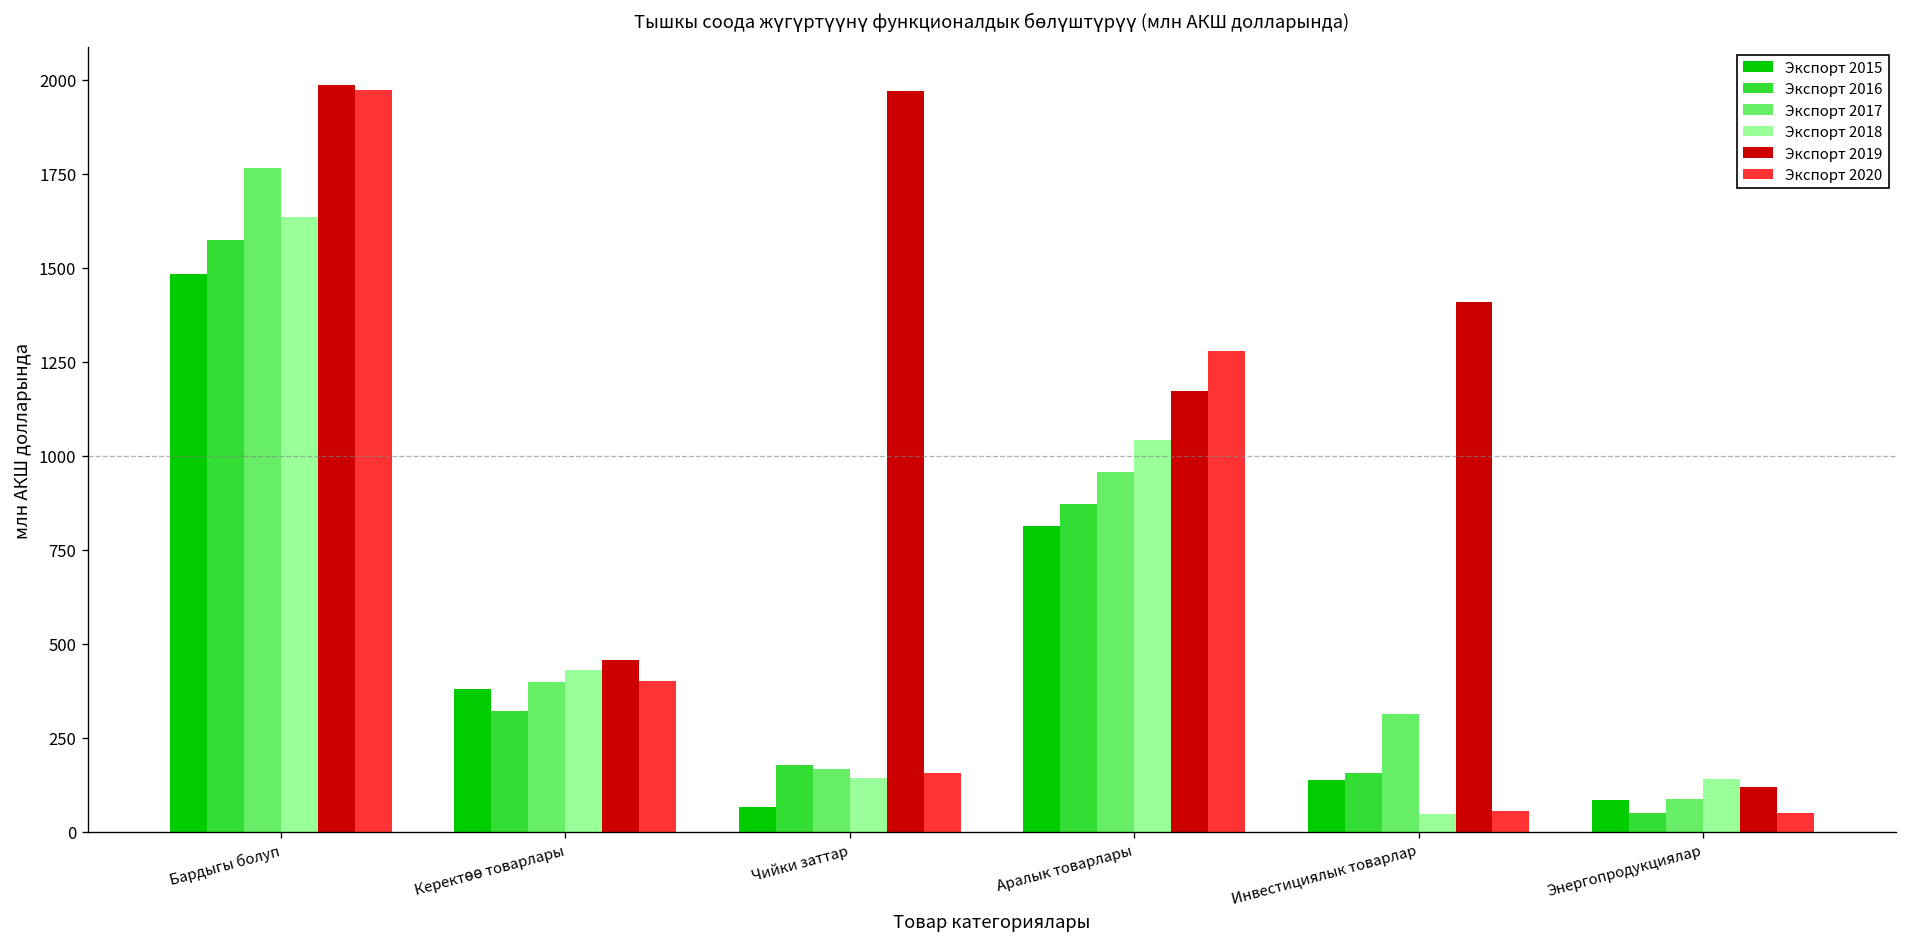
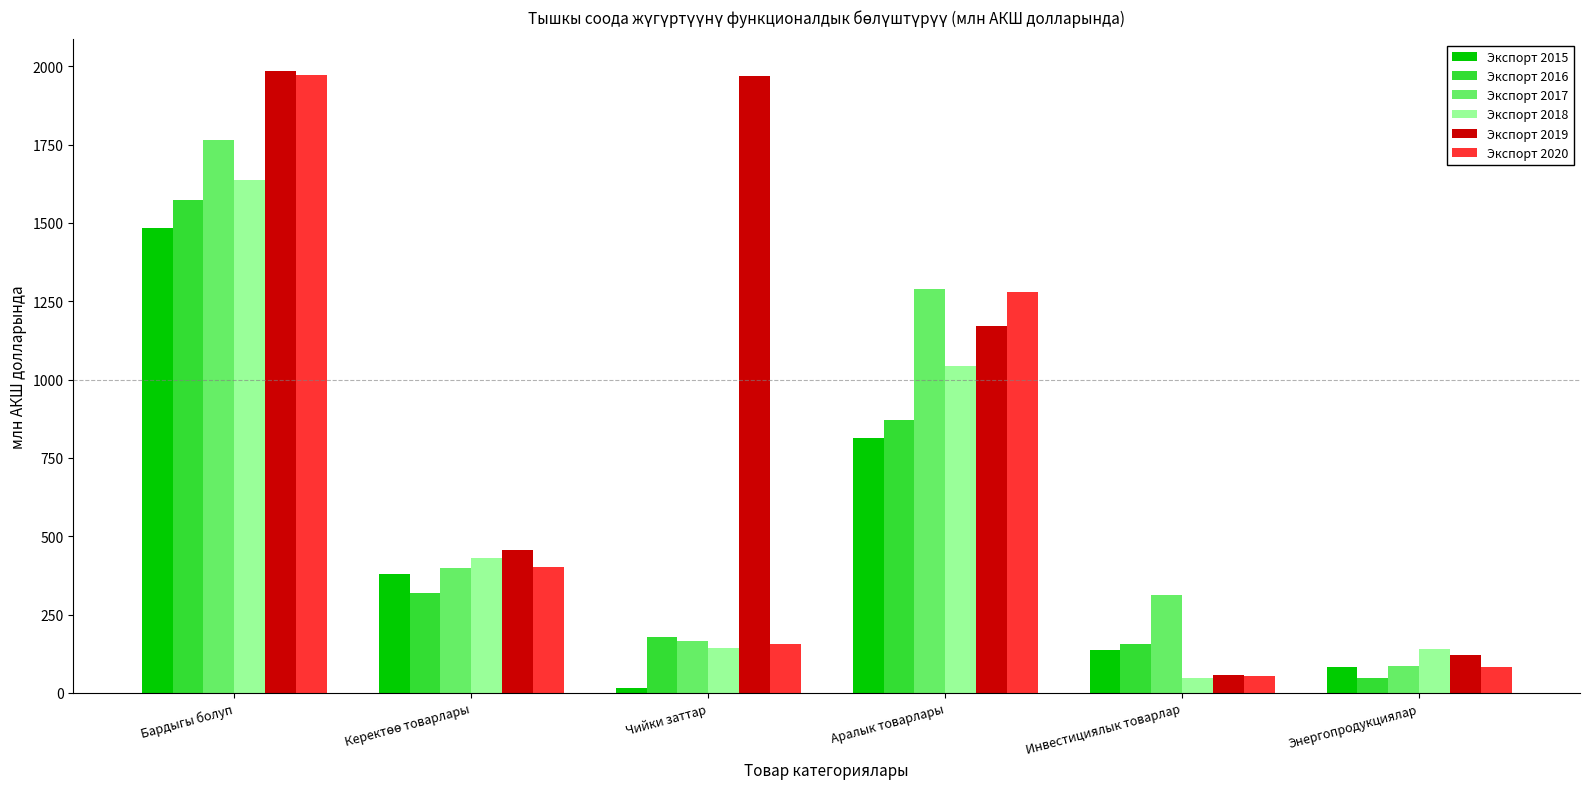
Экспорт 2015, Чийки заттар: 70 -> 20
Экспорт 2017, Аралык товарлары: 960 -> 1290
Экспорт 2019, Инвестициялык товарлар: 1410 -> 60
Экспорт 2020, Энергопродукциялар: 50 -> 80
